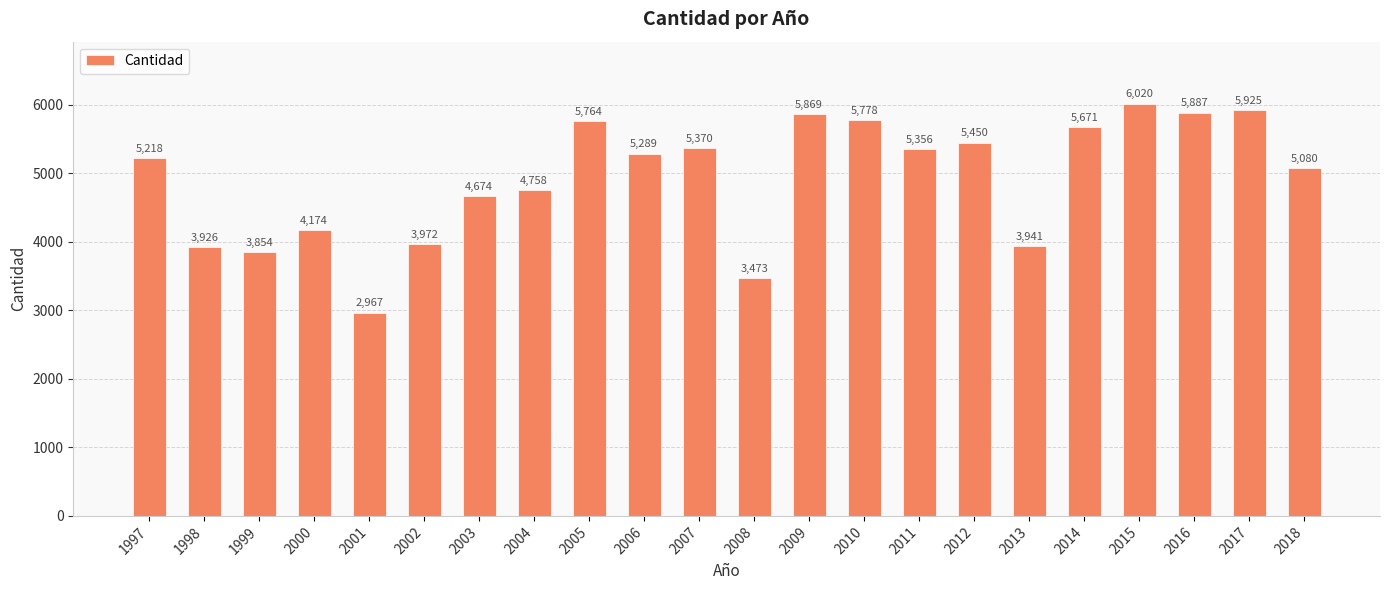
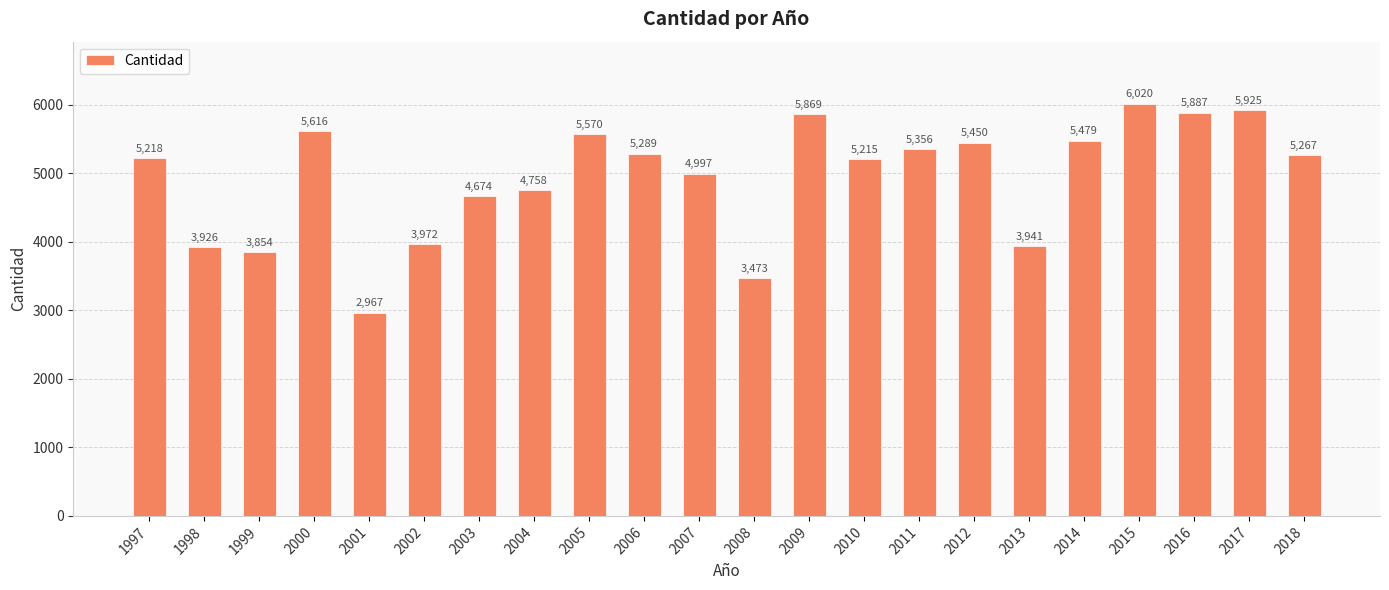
2000: 4,174 -> 5,616
2005: 5,764 -> 5,570
2007: 5,370 -> 4,997
2010: 5,778 -> 5,215
2014: 5,671 -> 5,479
2018: 5,080 -> 5,267
